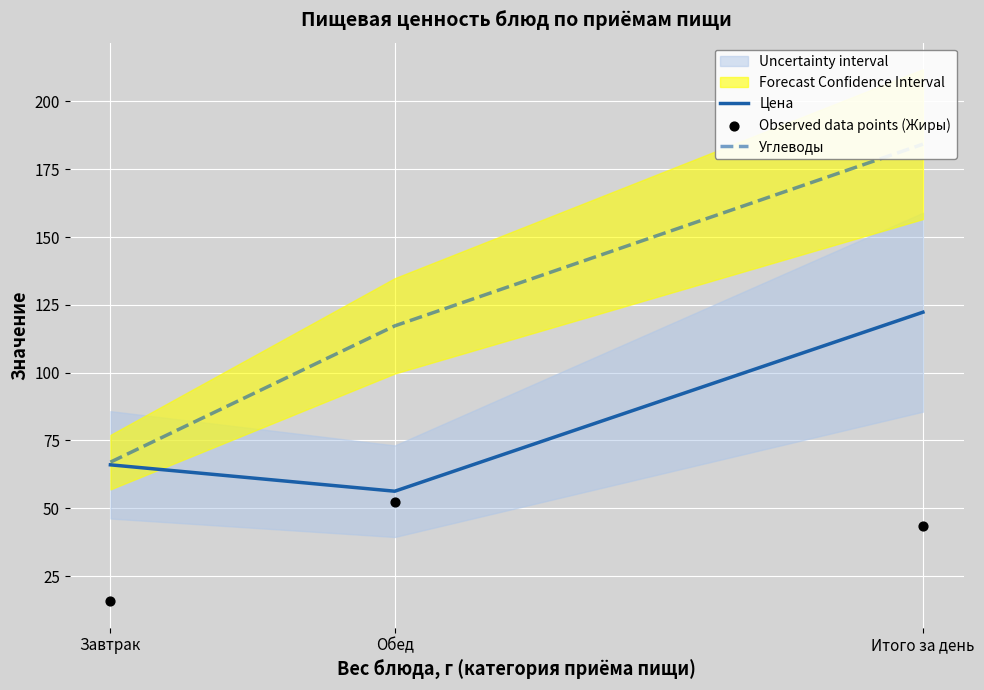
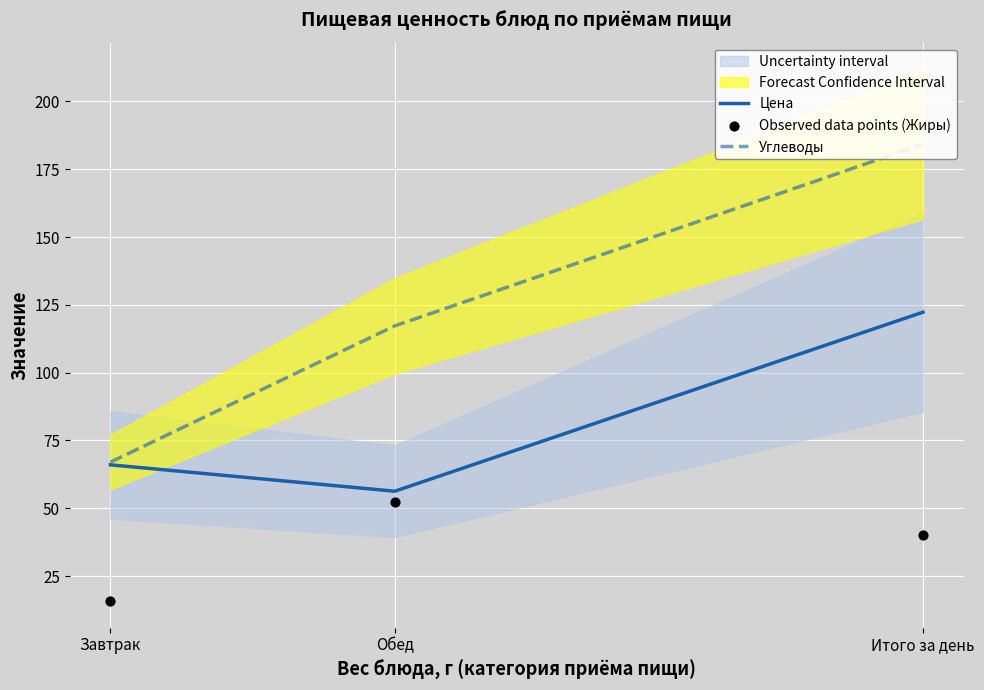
Observed data points (Жиры), Итого за день: 43 -> 40
